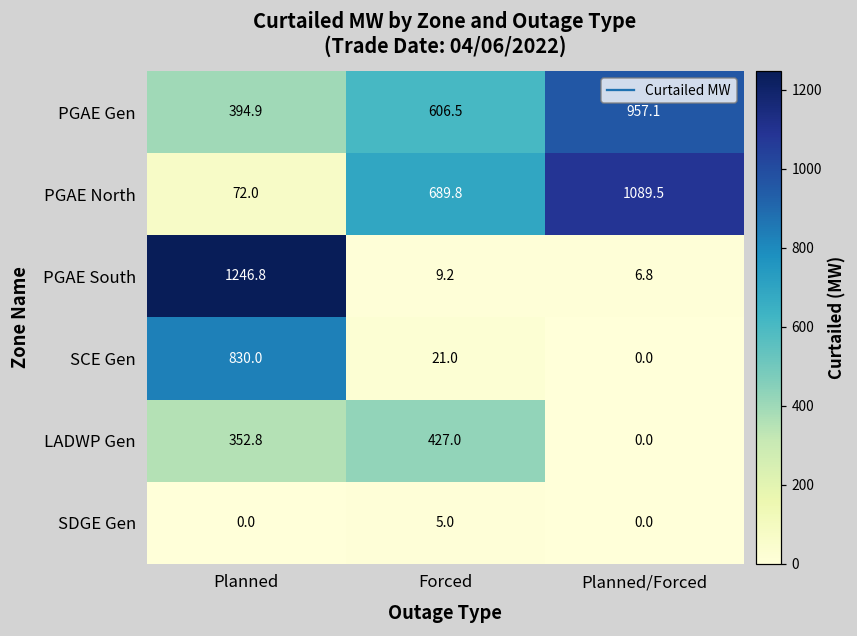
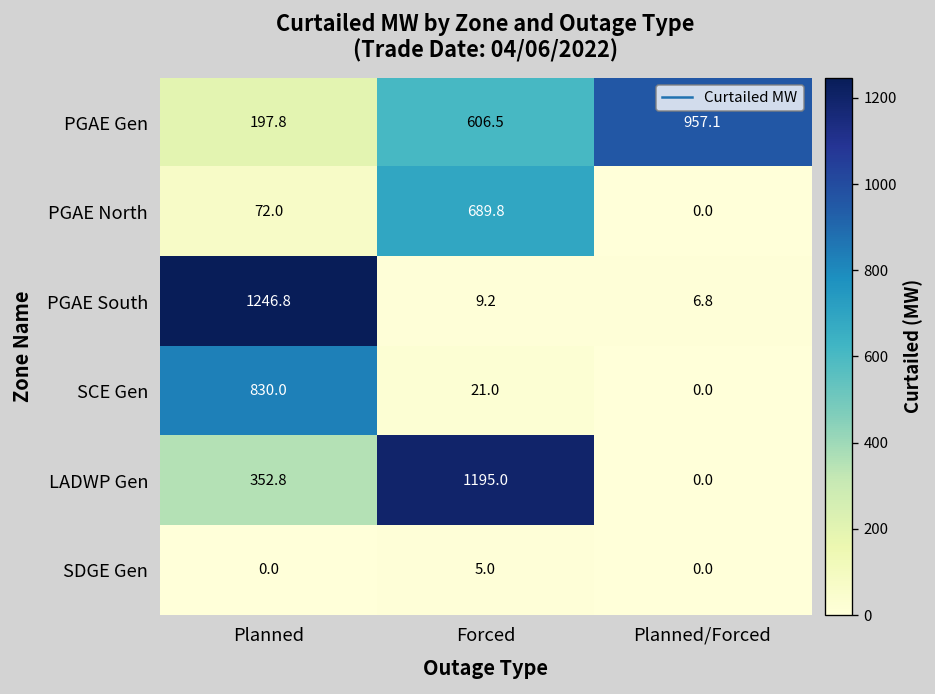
PGAE Gen, Planned: 394.9 -> 197.8
PGAE North, Planned/Forced: 1089.5 -> 0.0
LADWP Gen, Forced: 427.0 -> 1195.0
